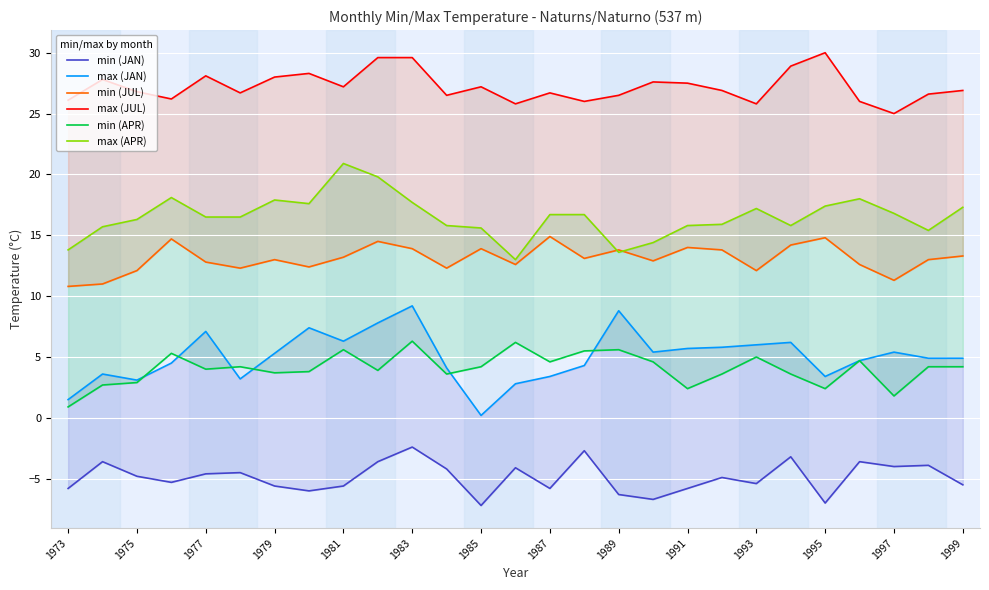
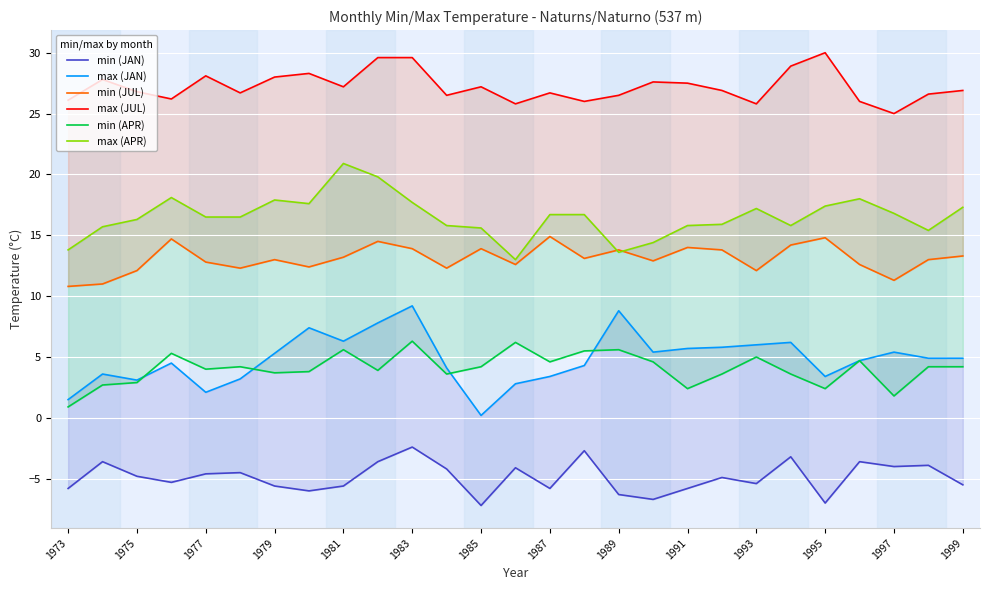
max (JAN), 1977: 7.1 -> 2.1
